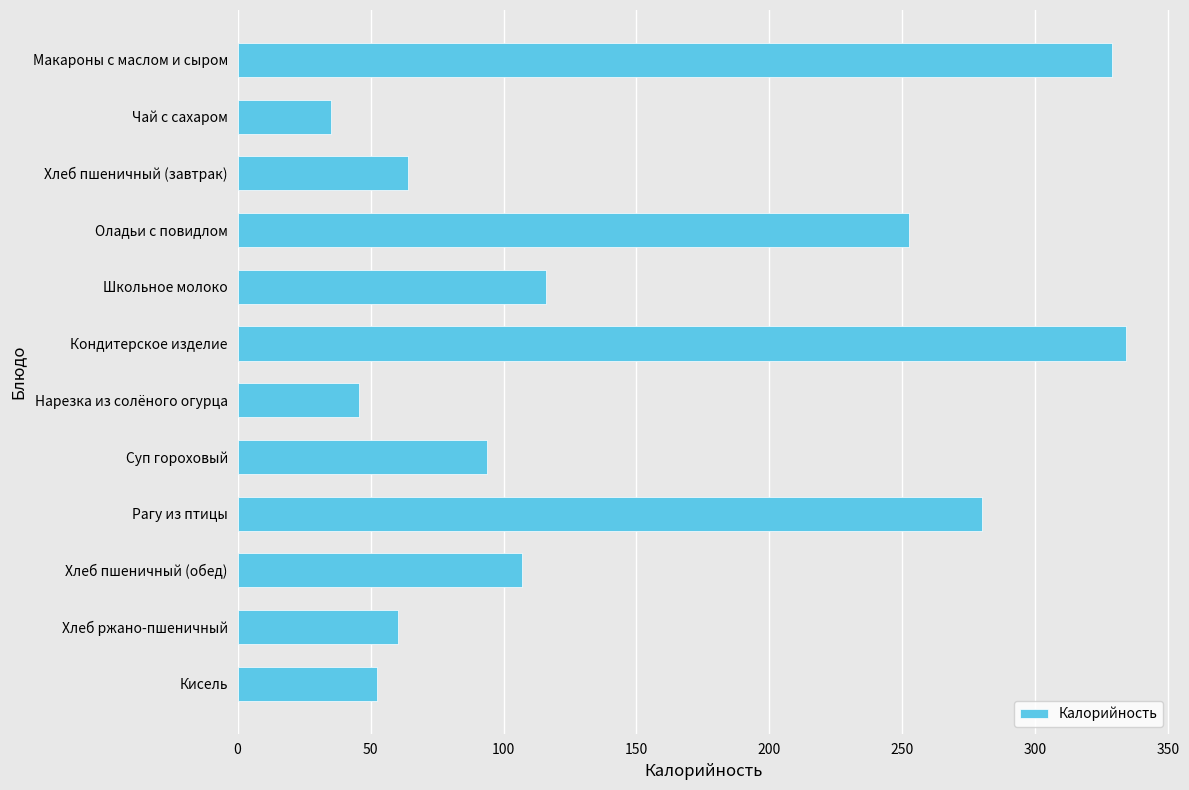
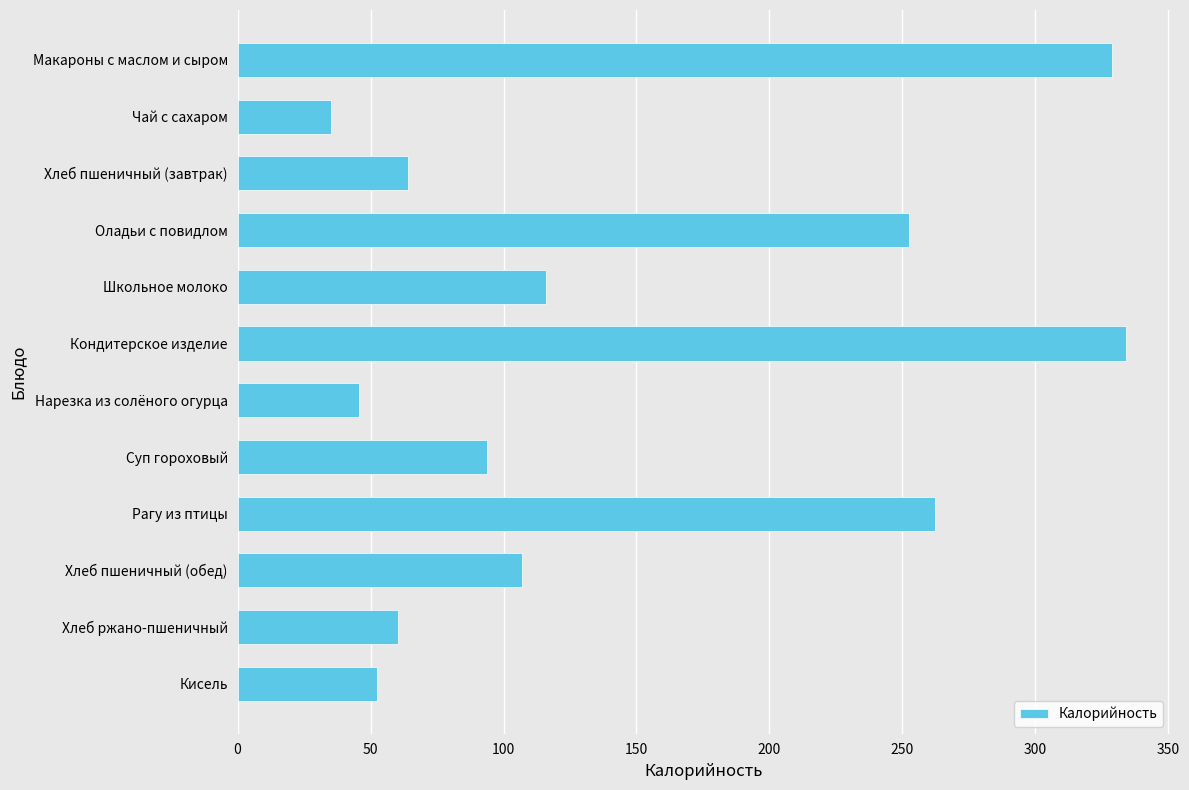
Рагу из птицы: 280 -> 262
